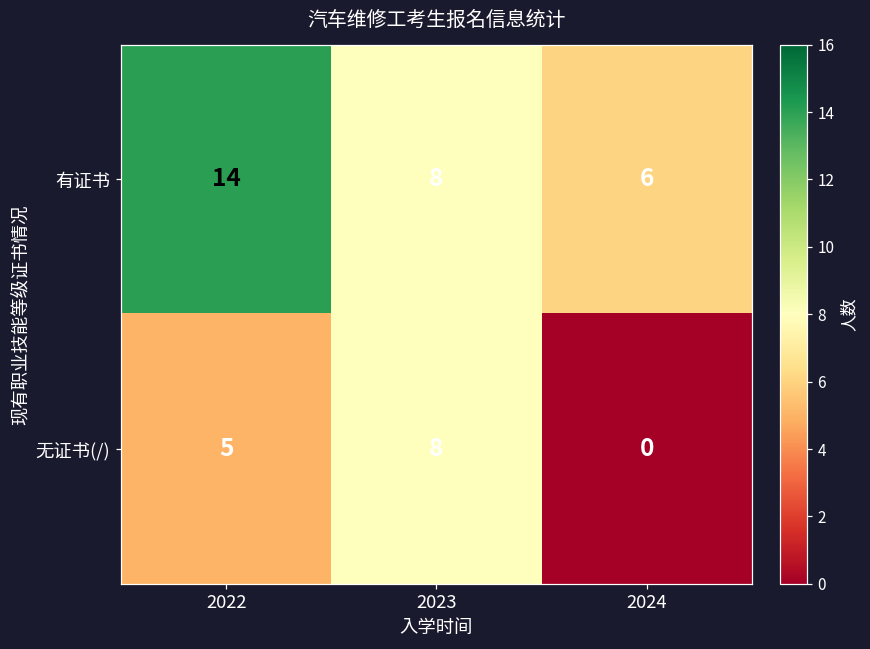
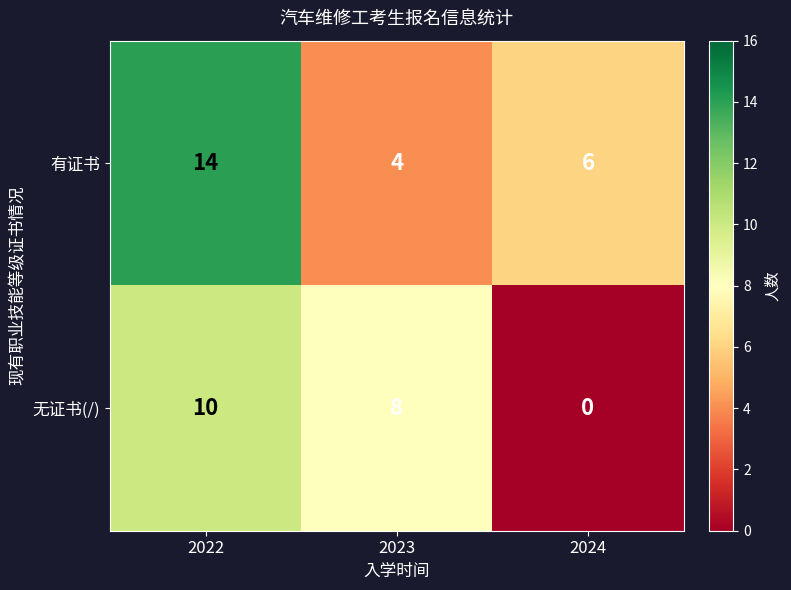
有证书, 2023: 8 -> 4
无证书(/), 2022: 5 -> 10
